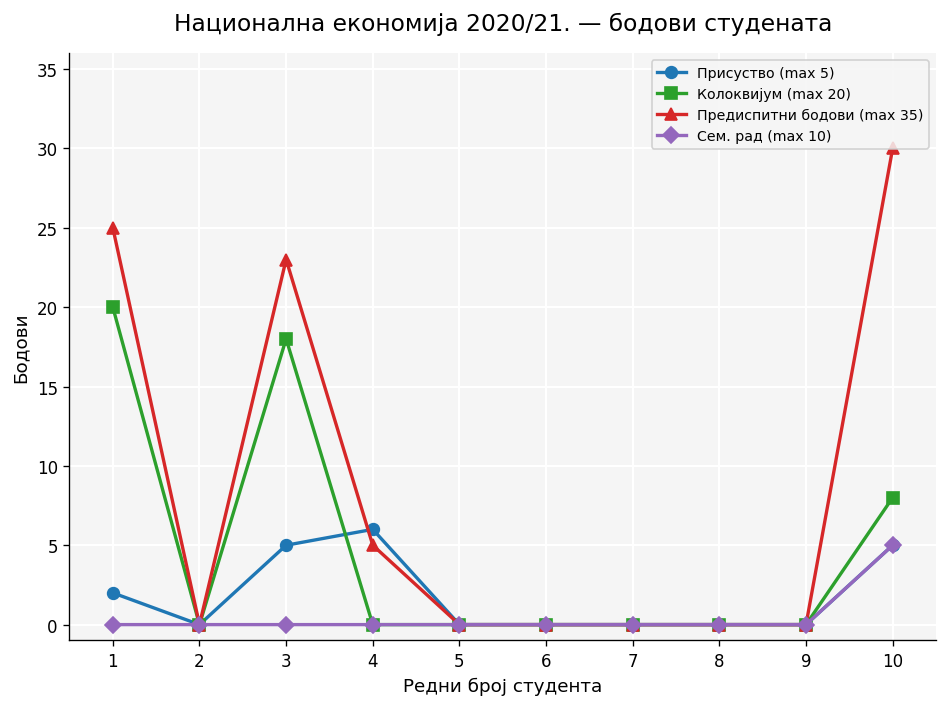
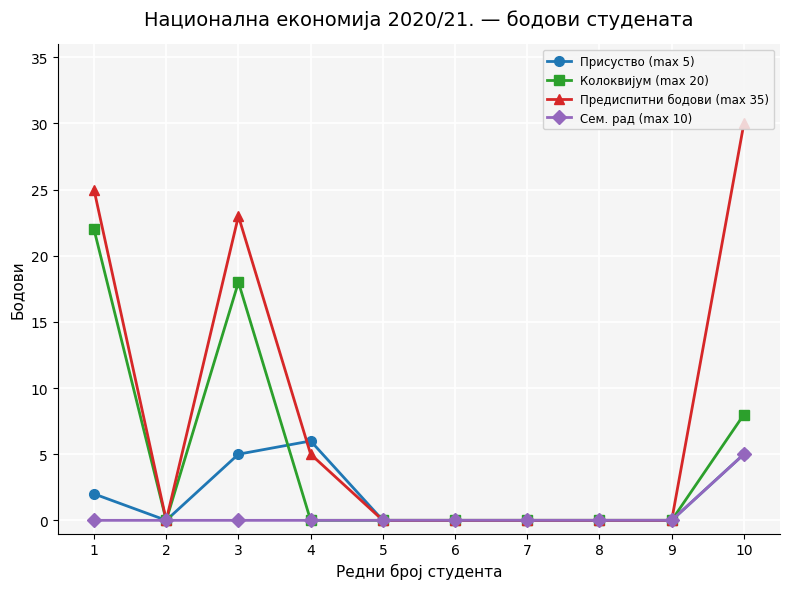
Колоквијум (max 20), 1: 20 -> 22
